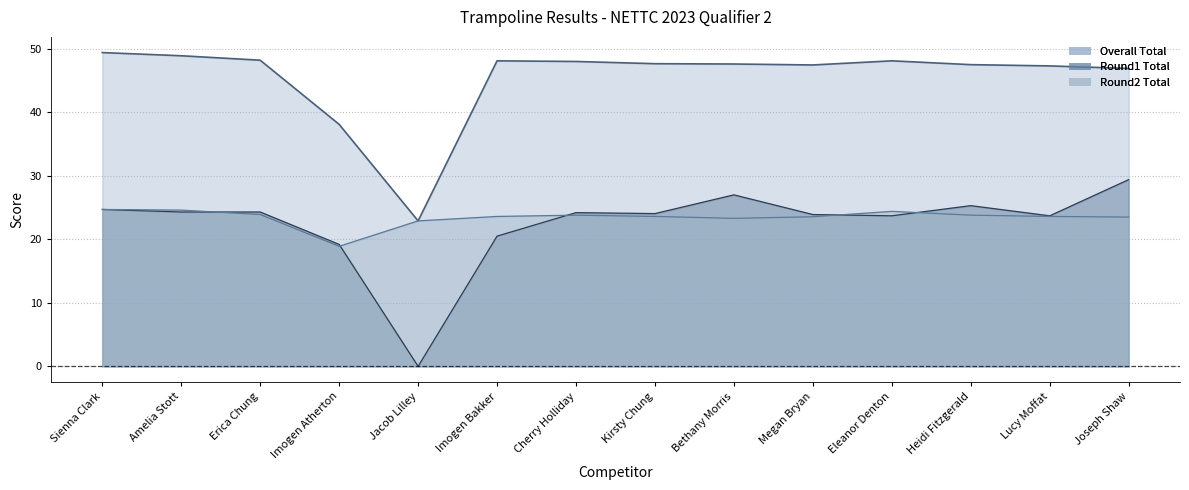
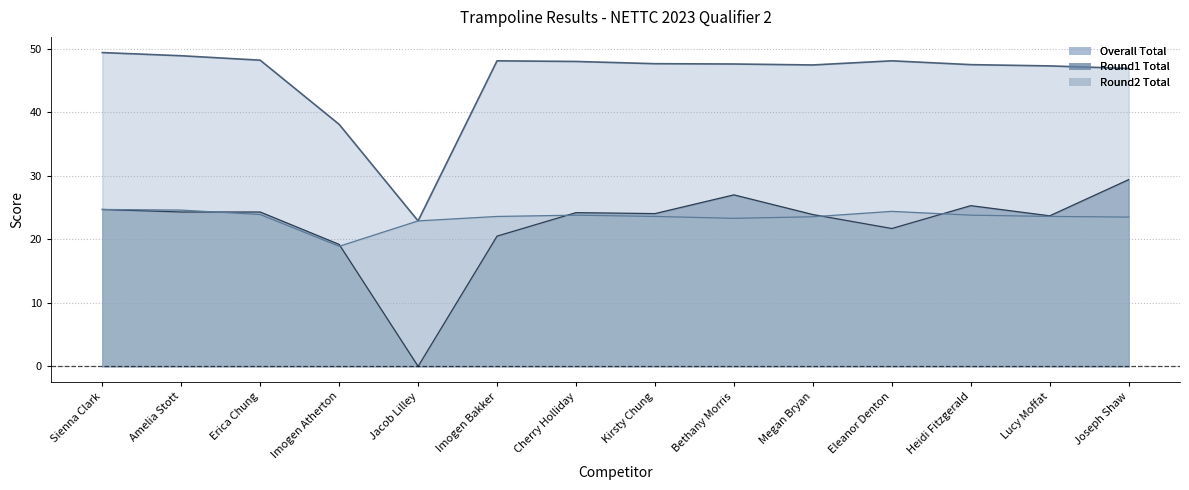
Round1 Total, Eleanor Denton: 24 -> 22
